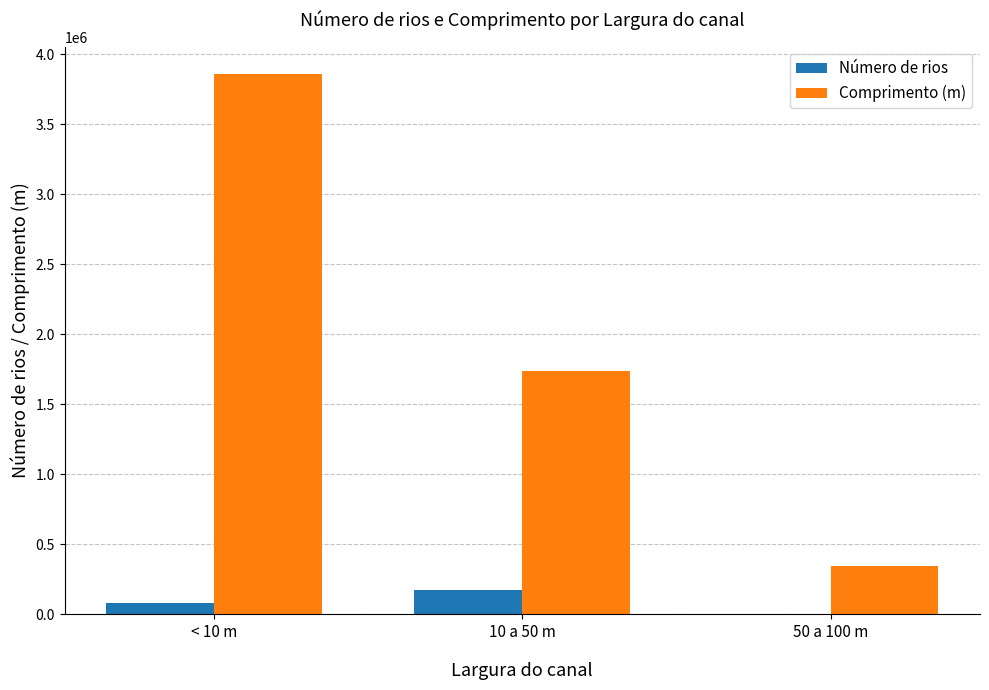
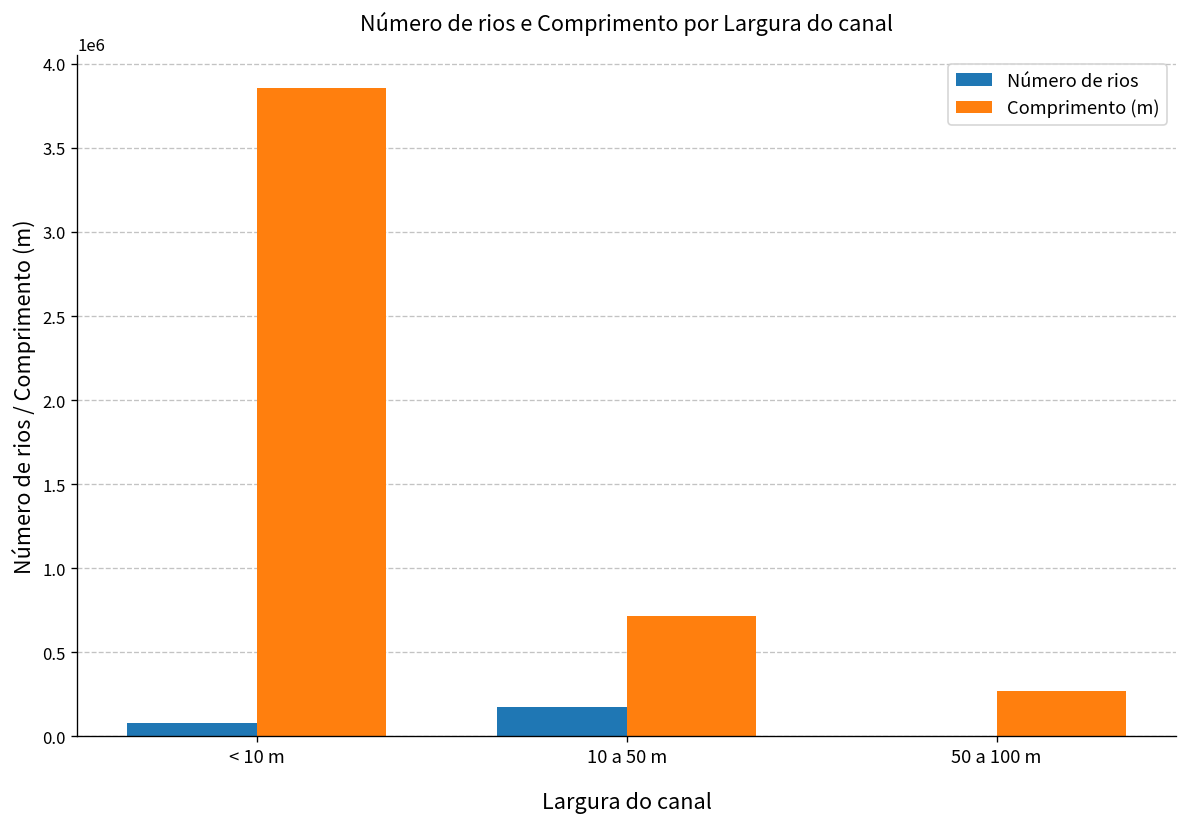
Comprimento (m), 10 a 50 m: 1740000 -> 710000
Comprimento (m), 50 a 100 m: 350000 -> 270000
